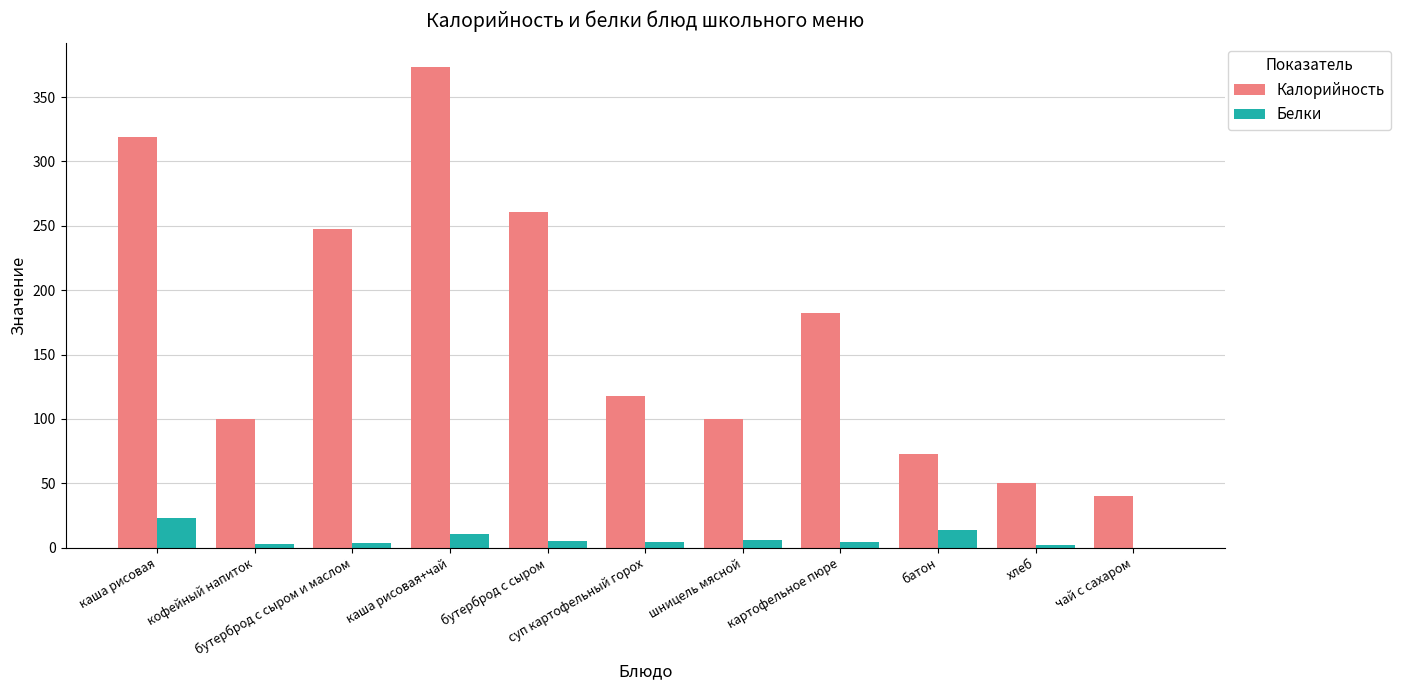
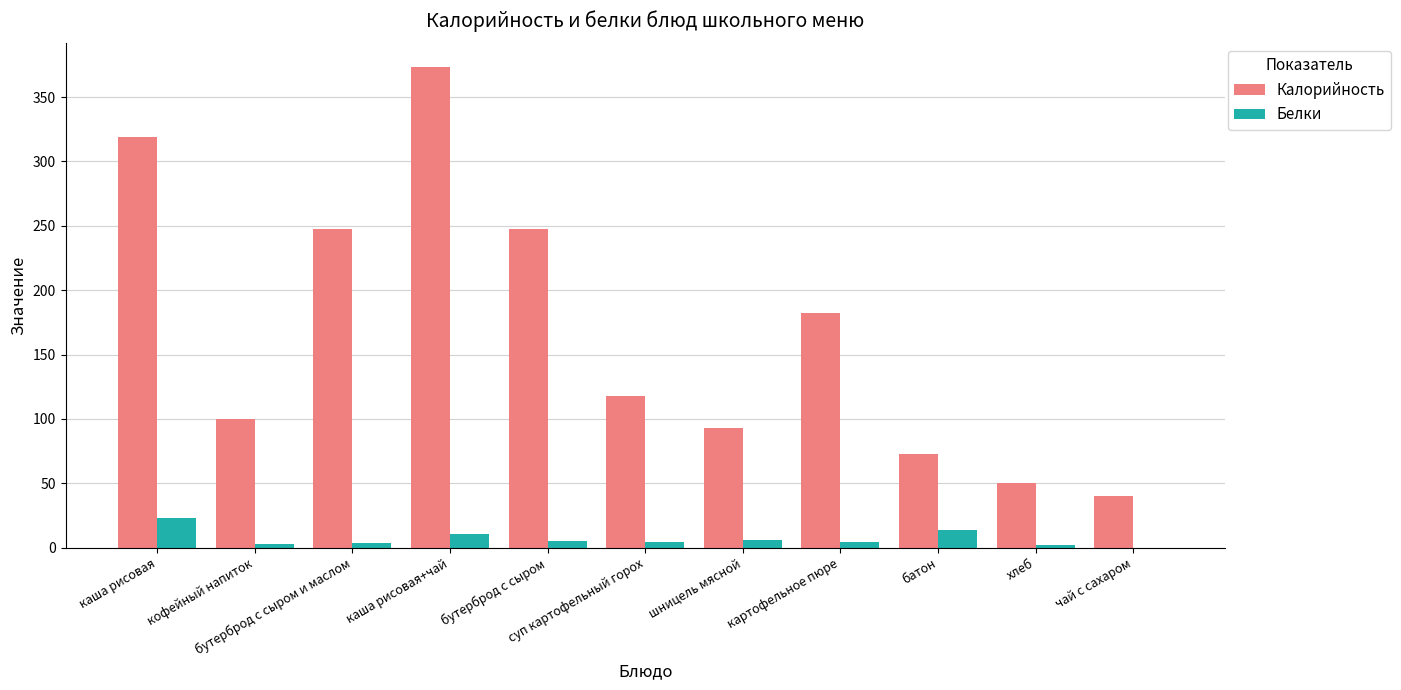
Калорийность, бутерброд с сыром: 261 -> 247
Калорийность, шницель мясной: 100 -> 93
